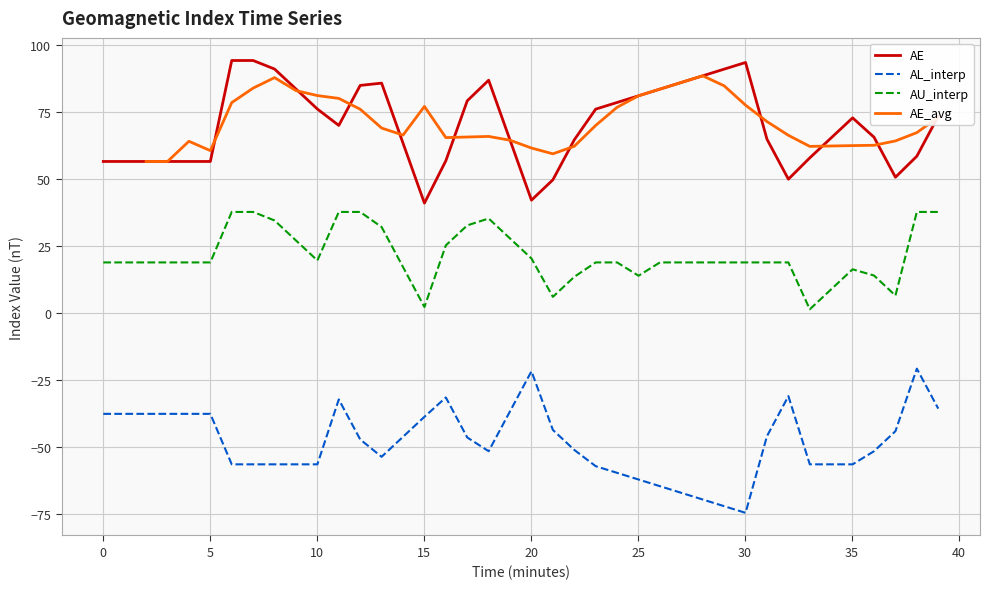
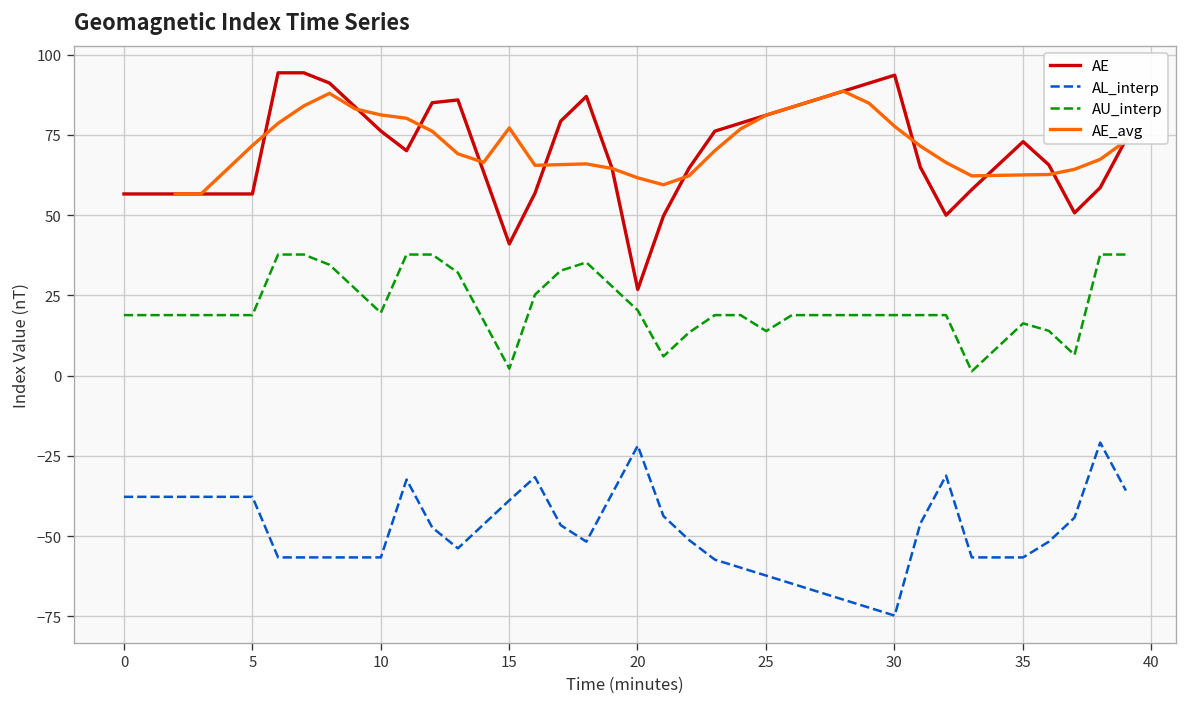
AE_avg, 5: 61 -> 72
AE, 20: 42 -> 27
